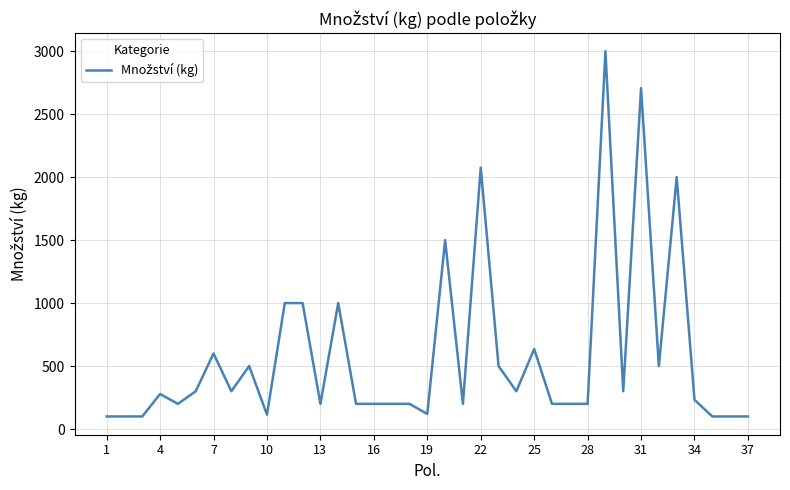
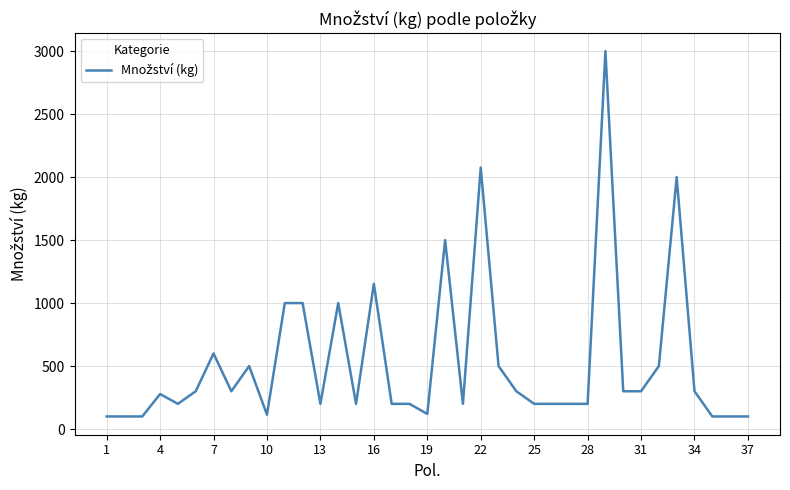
16: 200 -> 1150
25: 640 -> 200
31: 2710 -> 300
34: 230 -> 300
